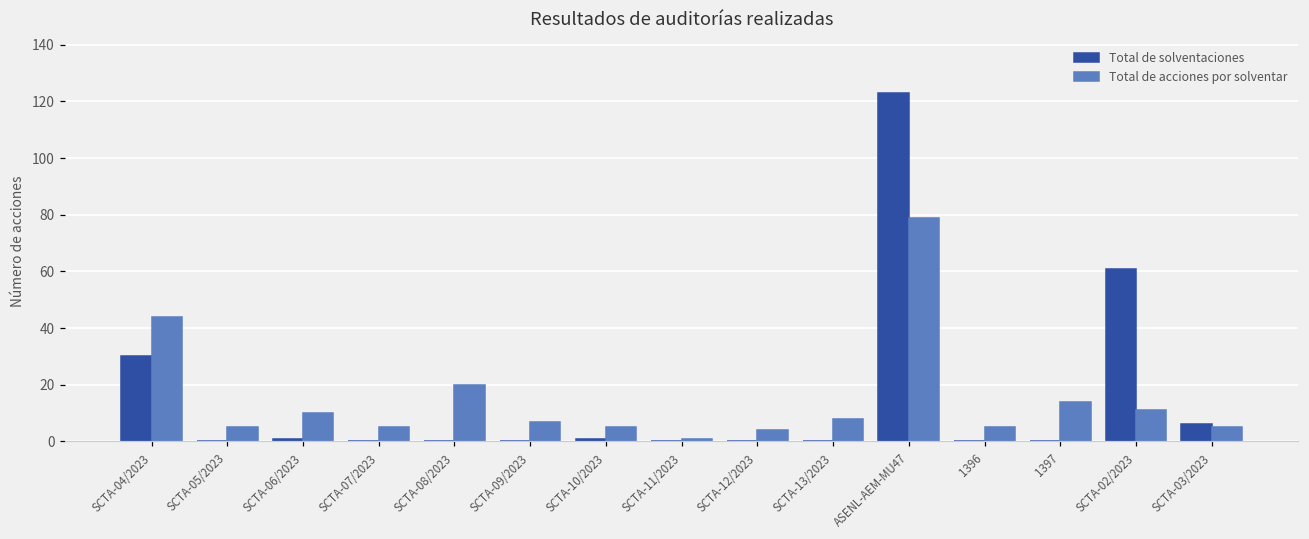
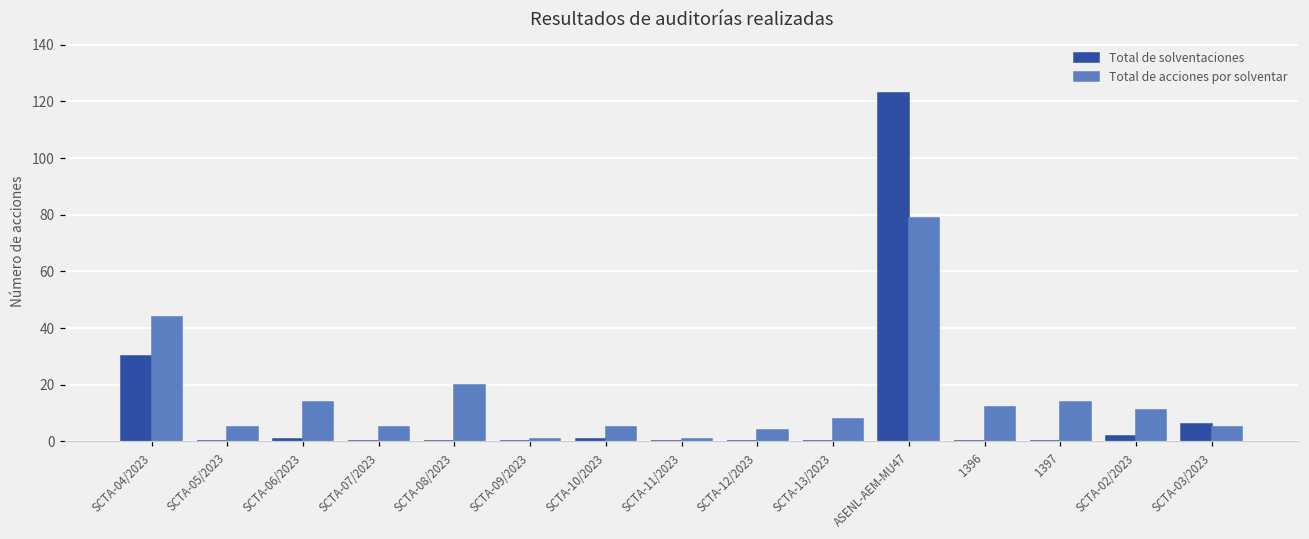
Total de acciones por solventar, SCTA-06/2023: 10 -> 14
Total de acciones por solventar, SCTA-09/2023: 7 -> 1
Total de acciones por solventar, 1396: 5 -> 12
Total de solventaciones, SCTA-02/2023: 61 -> 2
